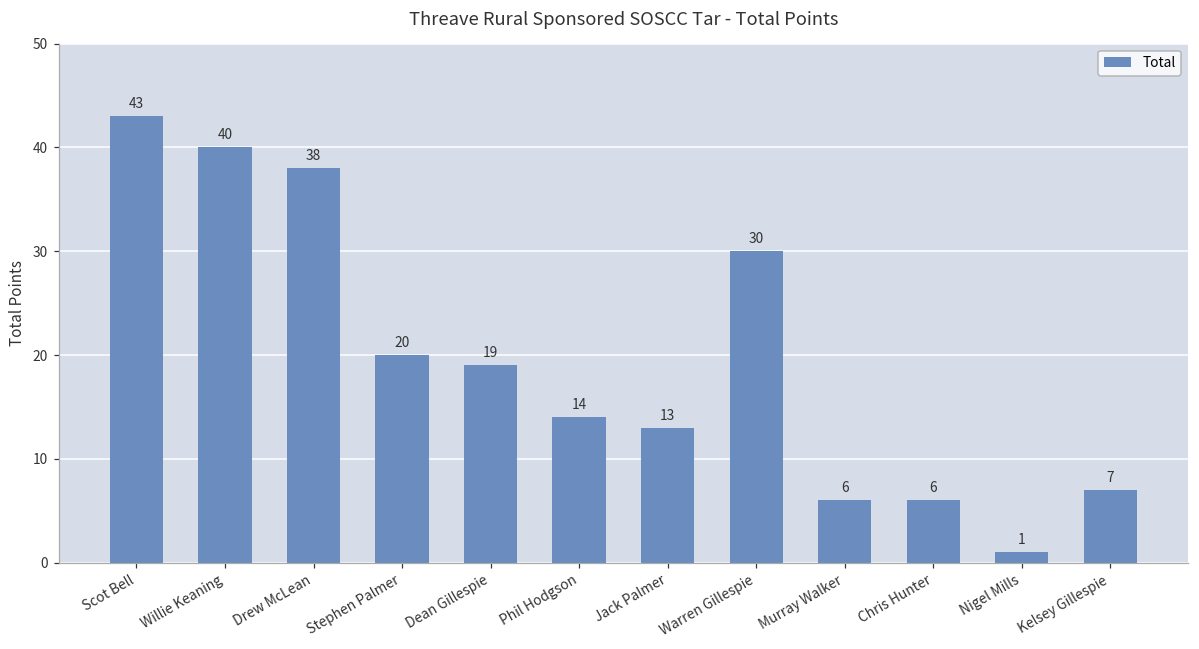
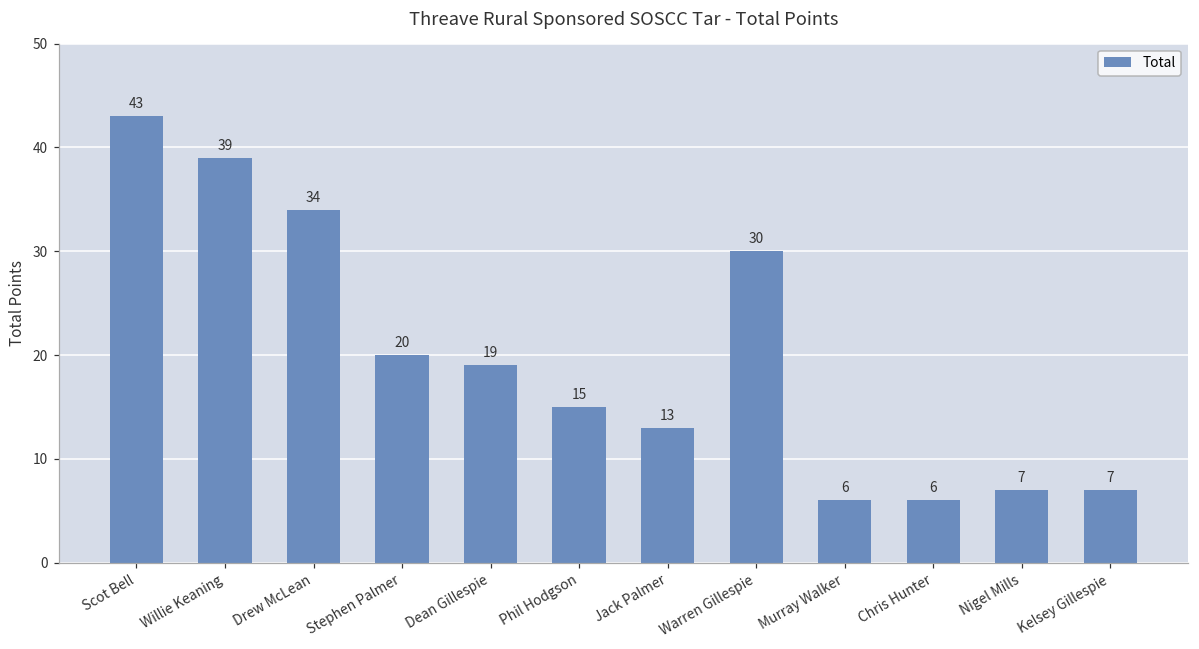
Willie Keaning: 40 -> 39
Drew McLean: 38 -> 34
Phil Hodgson: 14 -> 15
Nigel Mills: 1 -> 7
